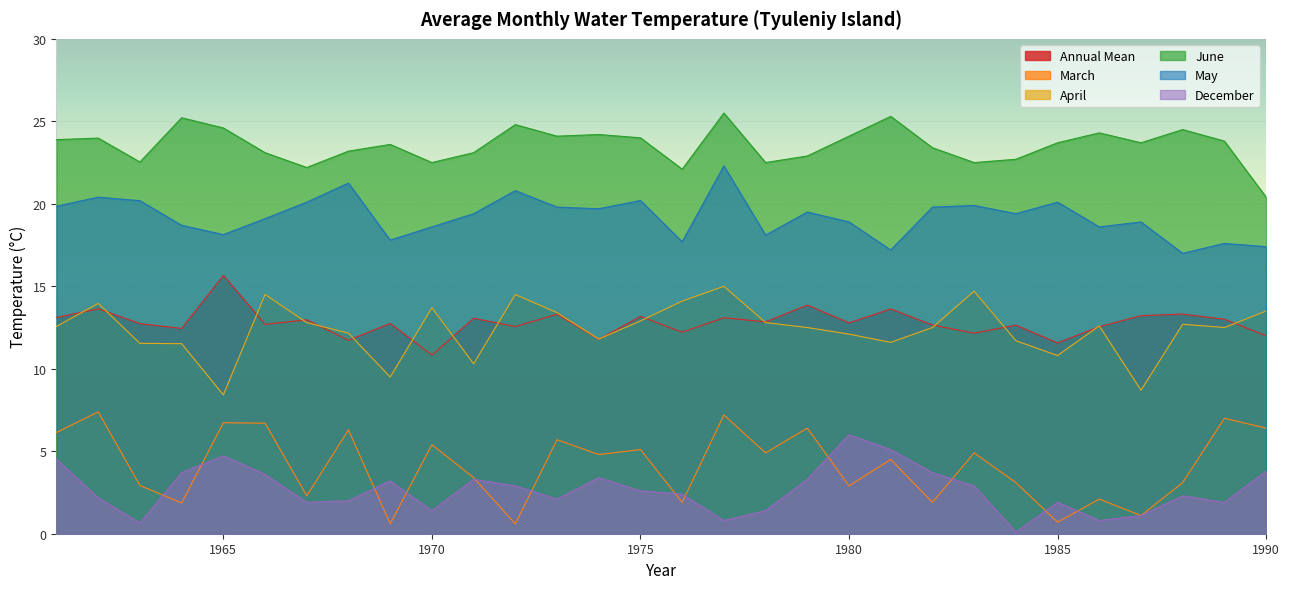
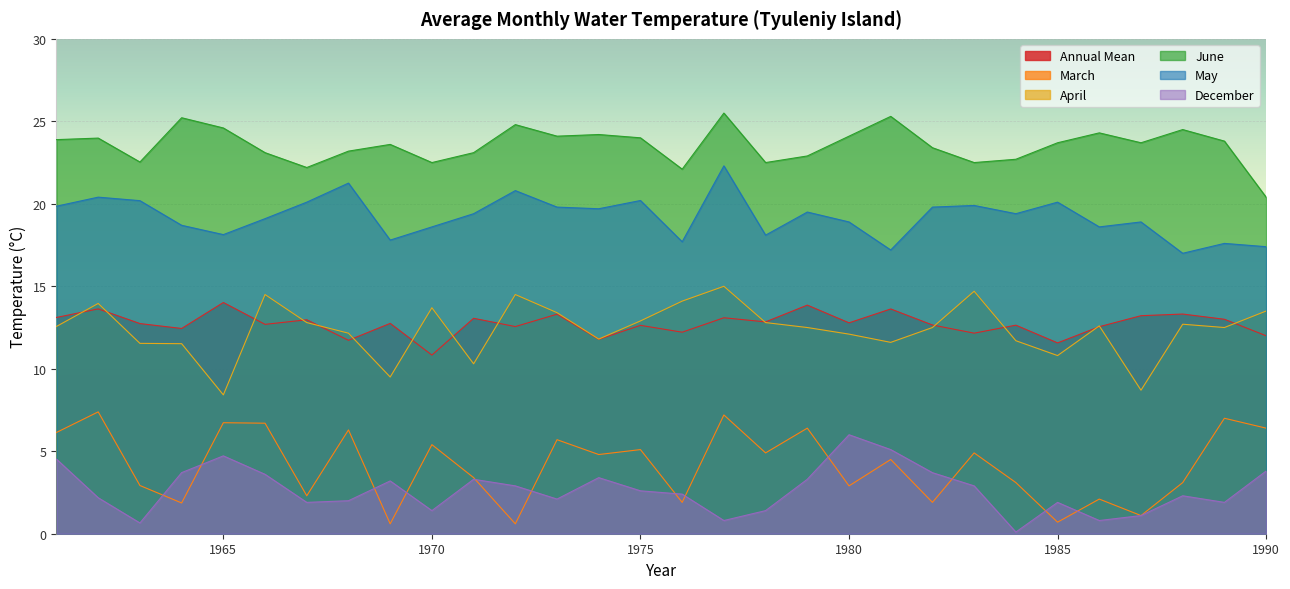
Annual Mean, 1965: 15.7 -> 14.0
Annual Mean, 1975: 13.2 -> 12.6
